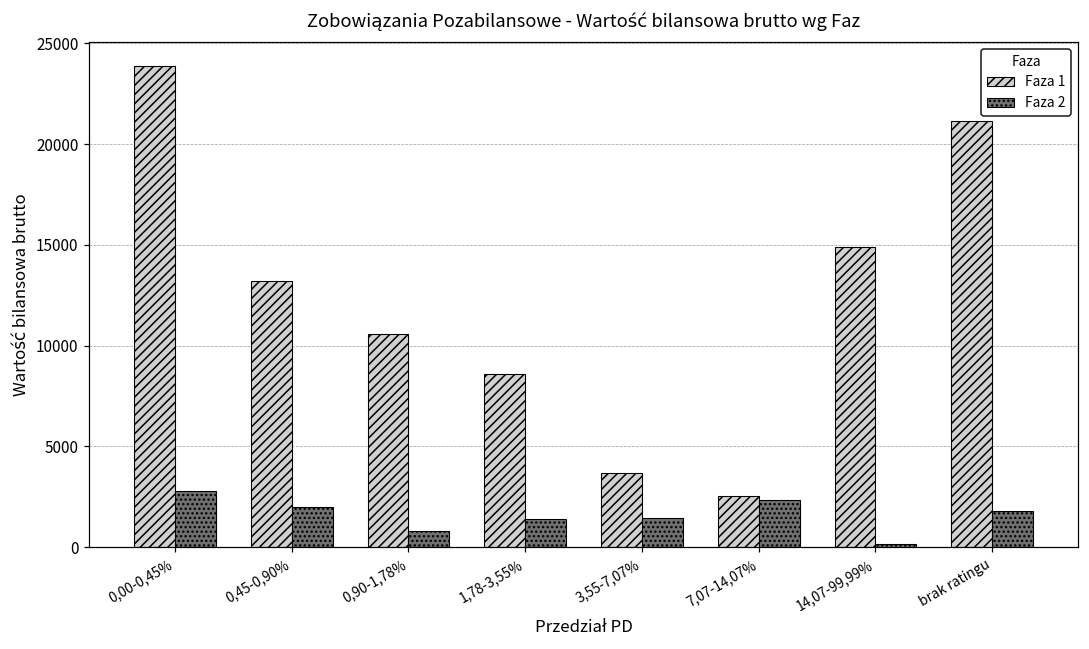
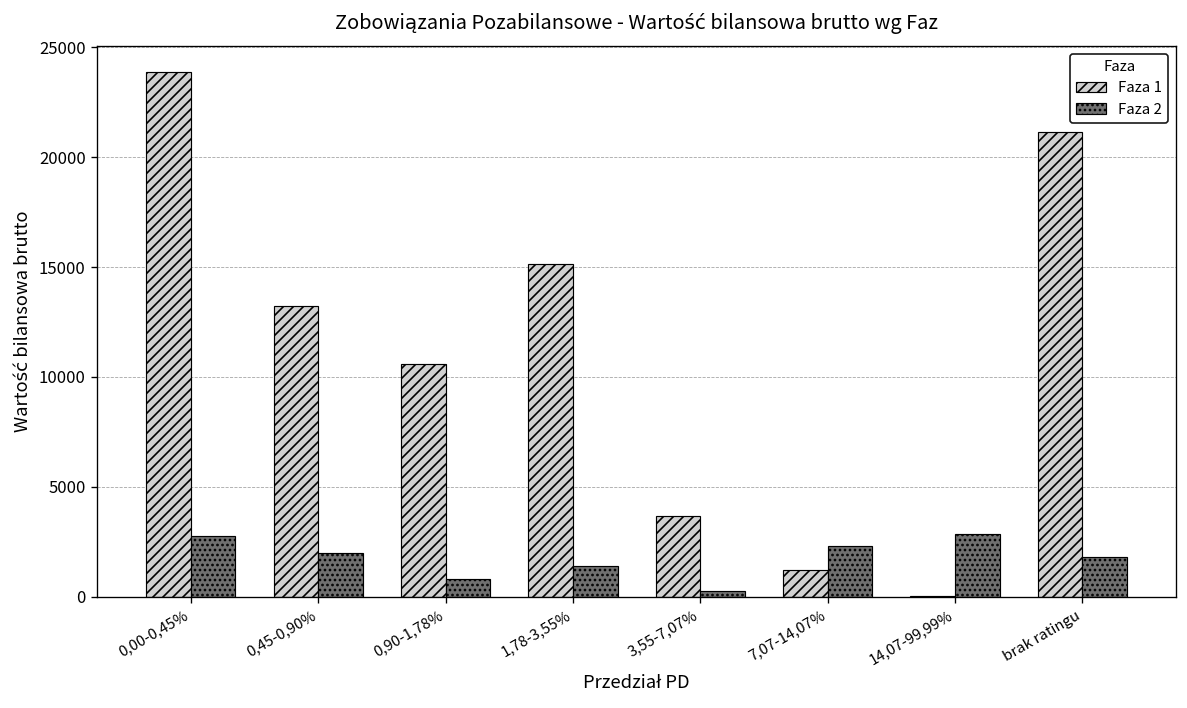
Faza 1, 1,78-3,55%: 8600 -> 15100
Faza 2, 3,55-7,07%: 1500 -> 300
Faza 1, 7,07-14,07%: 2500 -> 1200
Faza 1, 14,07-99,99%: 14900 -> 0
Faza 2, 14,07-99,99%: 100 -> 2900
